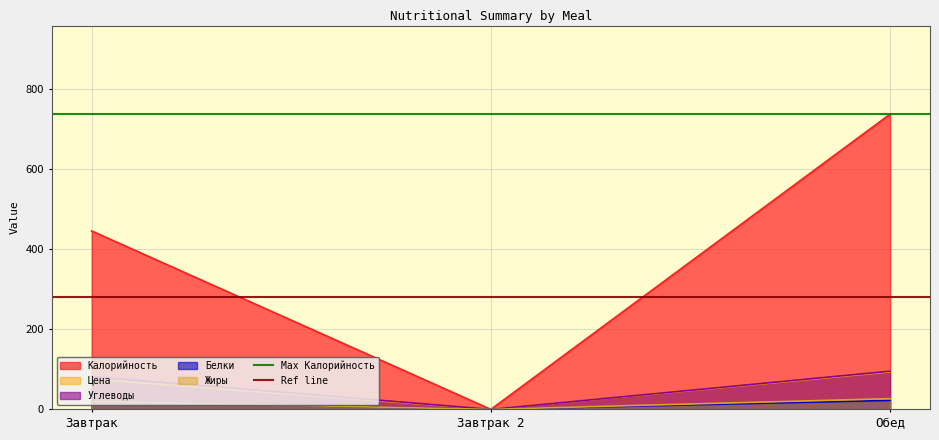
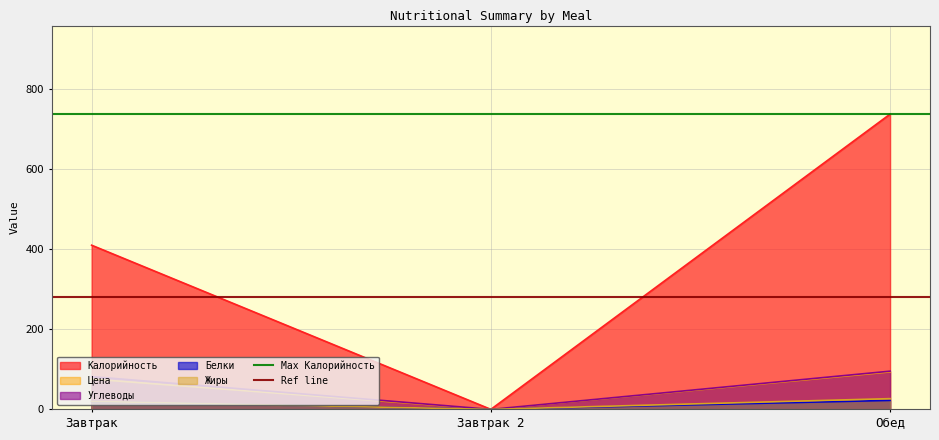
Калорийность, Завтрак: 450 -> 410
